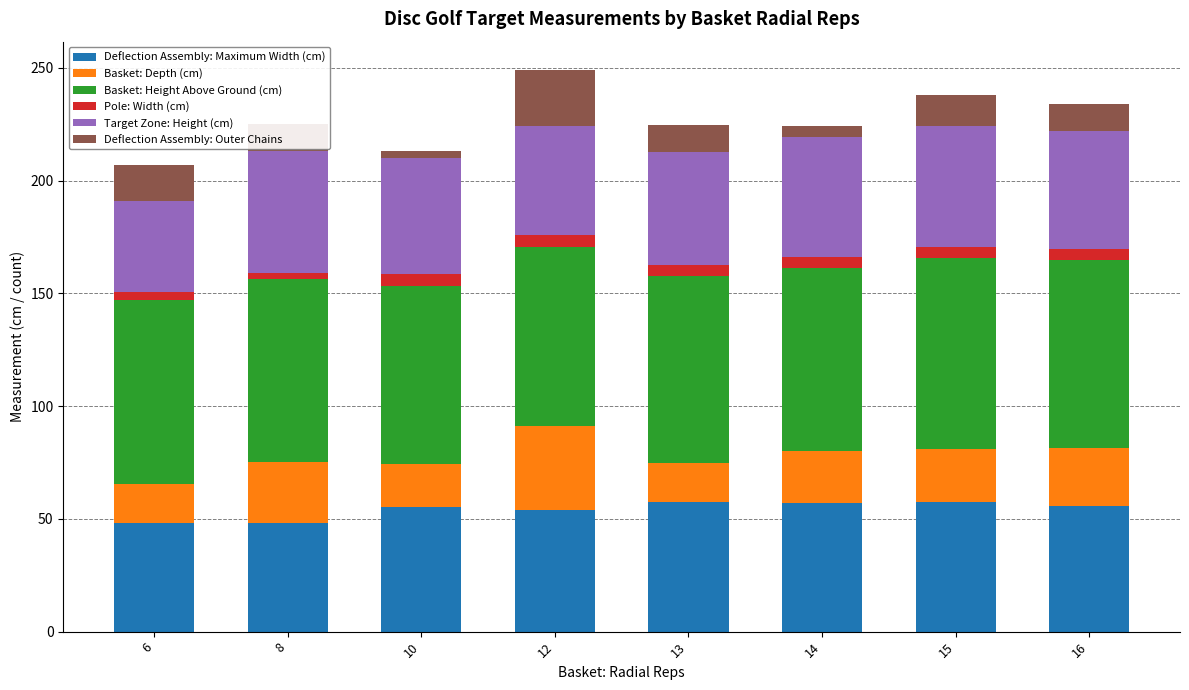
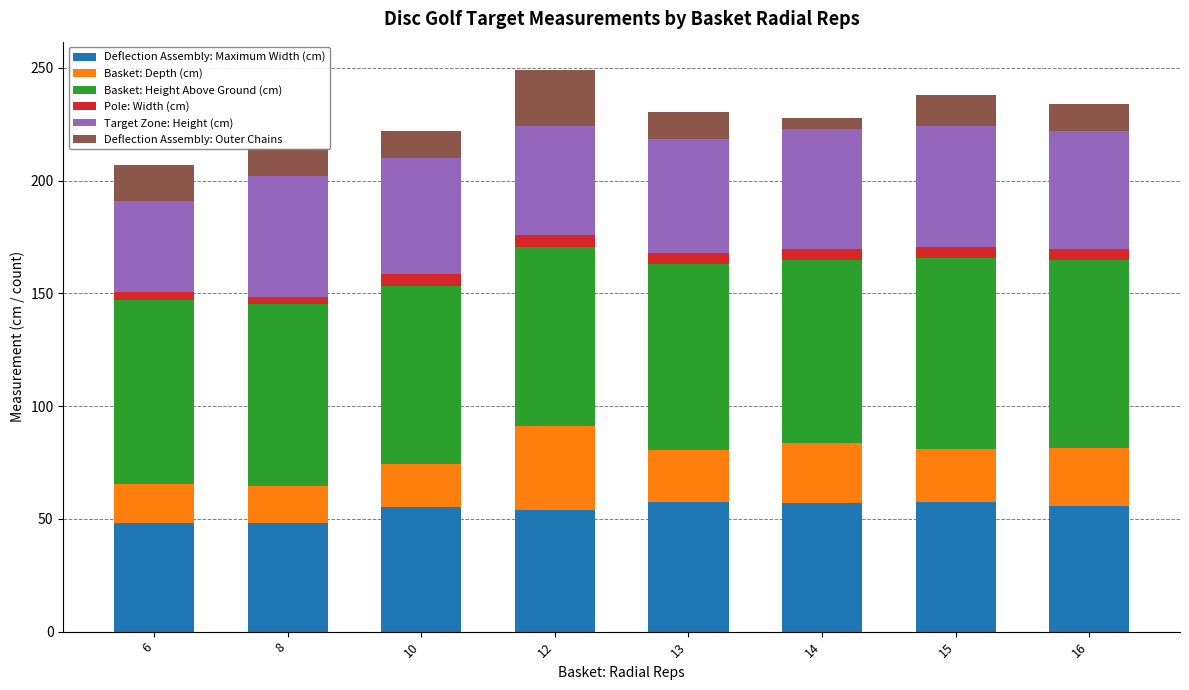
Basket: Depth (cm), 8: 27 -> 17
Deflection Assembly: Outer Chains, 10: 3 -> 12
Basket: Depth (cm), 13: 18 -> 23
Basket: Depth (cm), 14: 23 -> 27
